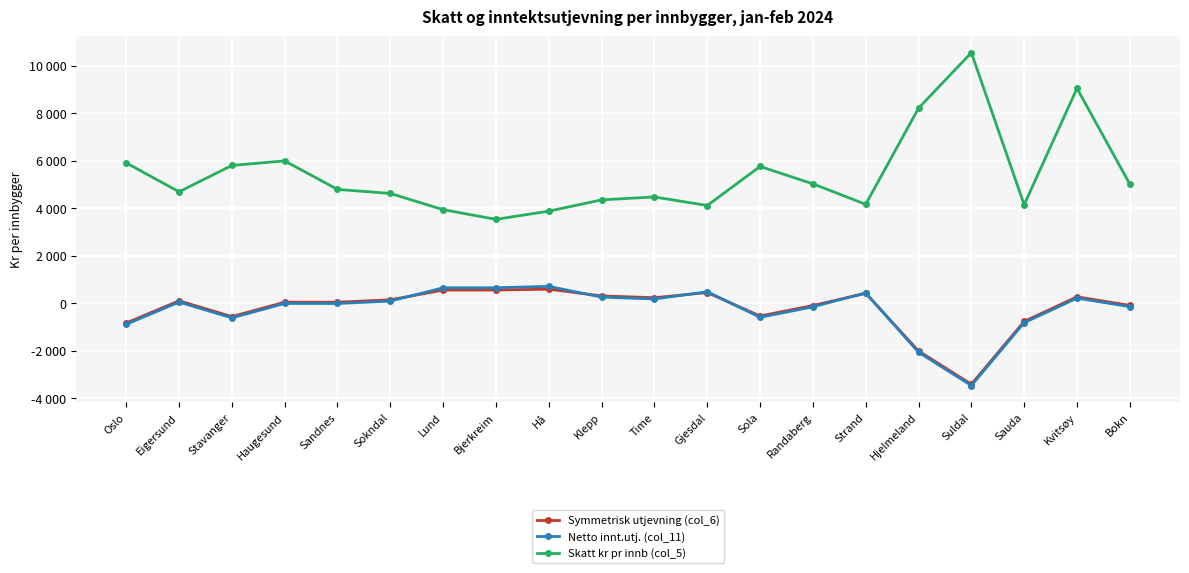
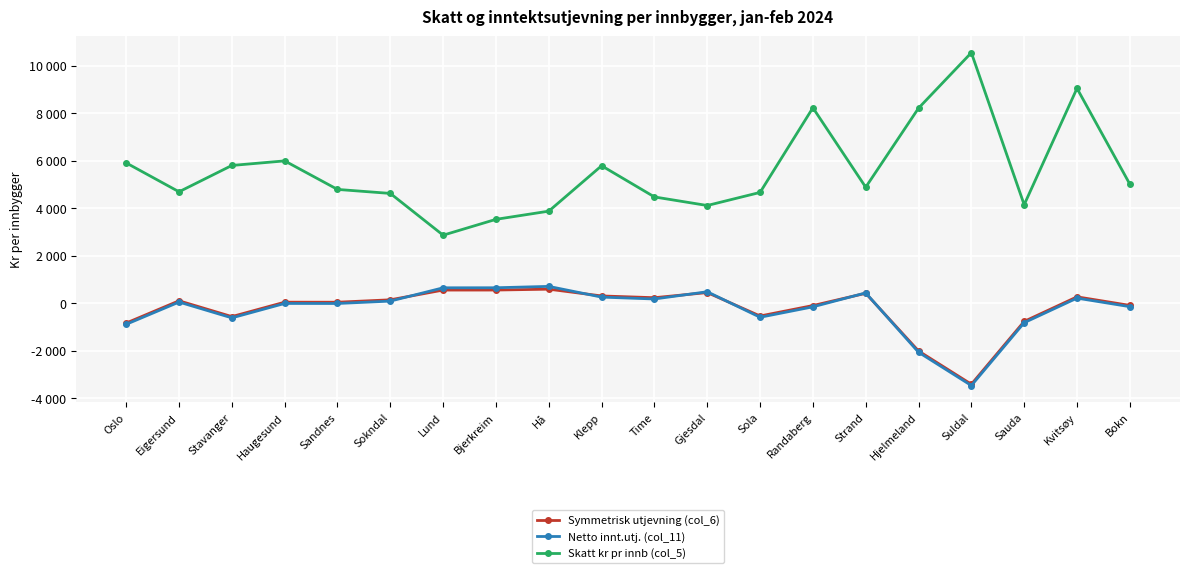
Skatt kr pr innb (col_5), Lund: 3900 -> 2900
Skatt kr pr innb (col_5), Klepp: 4300 -> 5800
Skatt kr pr innb (col_5), Sola: 5800 -> 4700
Skatt kr pr innb (col_5), Randaberg: 5000 -> 8200
Skatt kr pr innb (col_5), Strand: 4200 -> 4900
